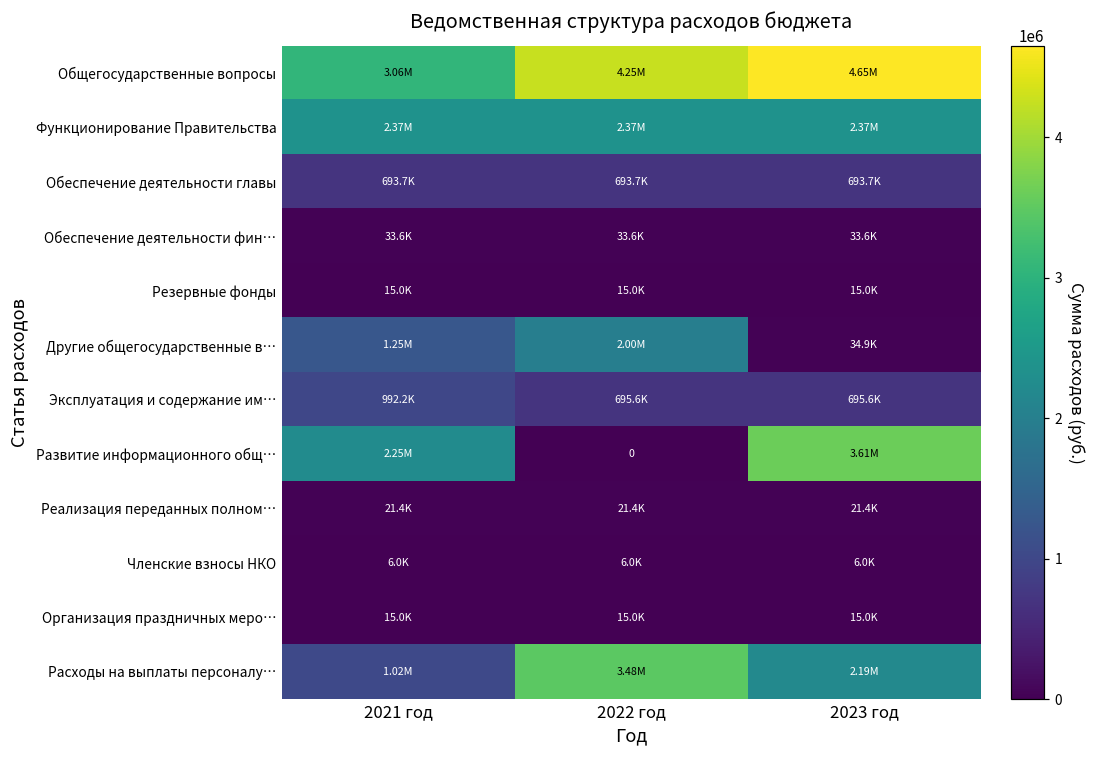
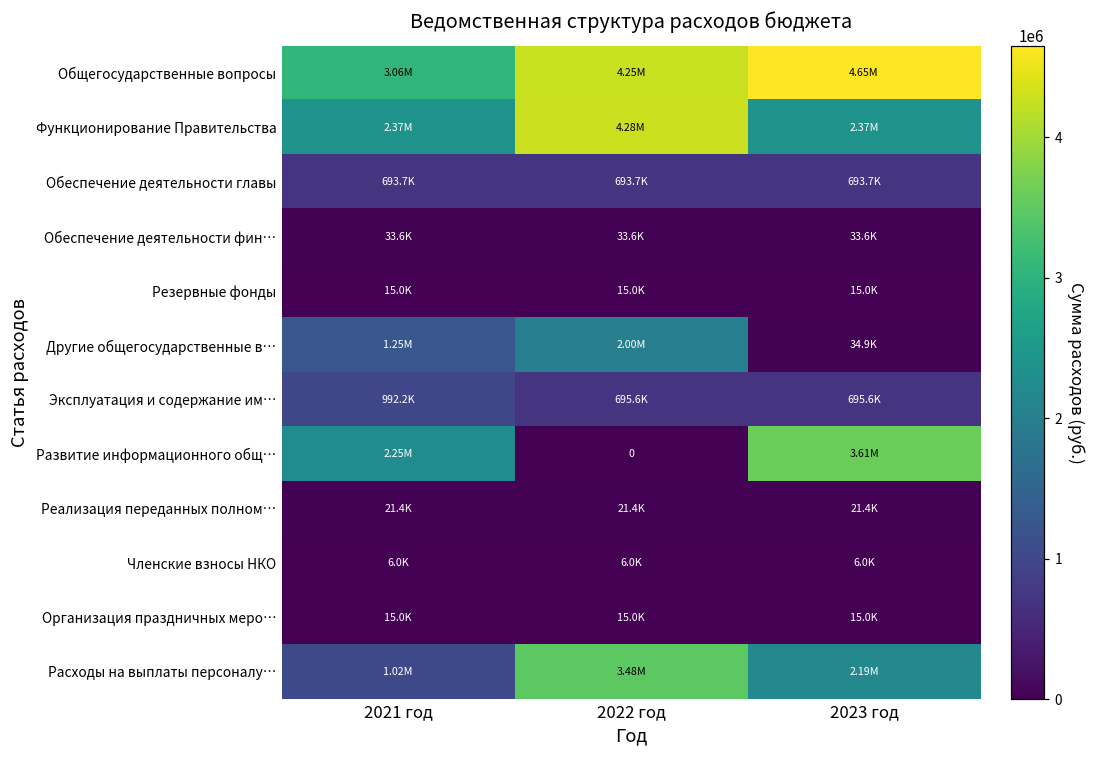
Функционирование Правительства, 2022 год: 2.37M -> 4.28M
